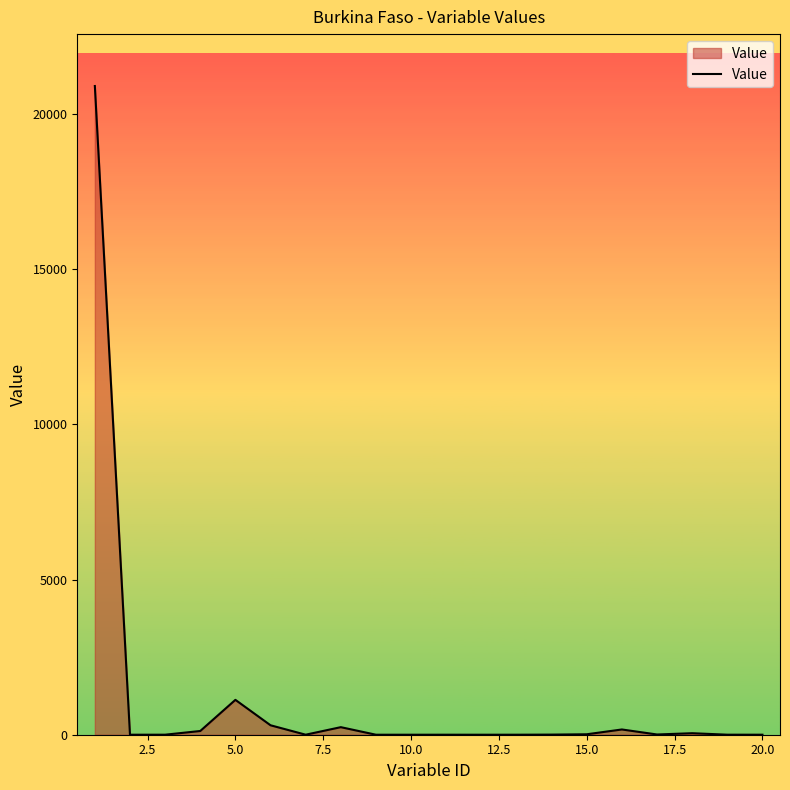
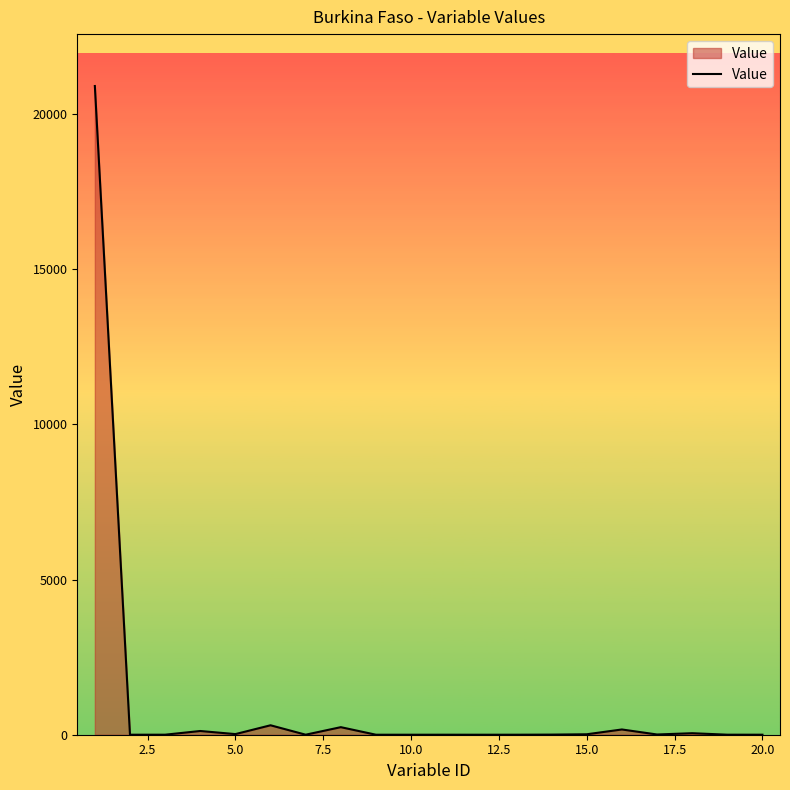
5.0: 1100 -> 0
